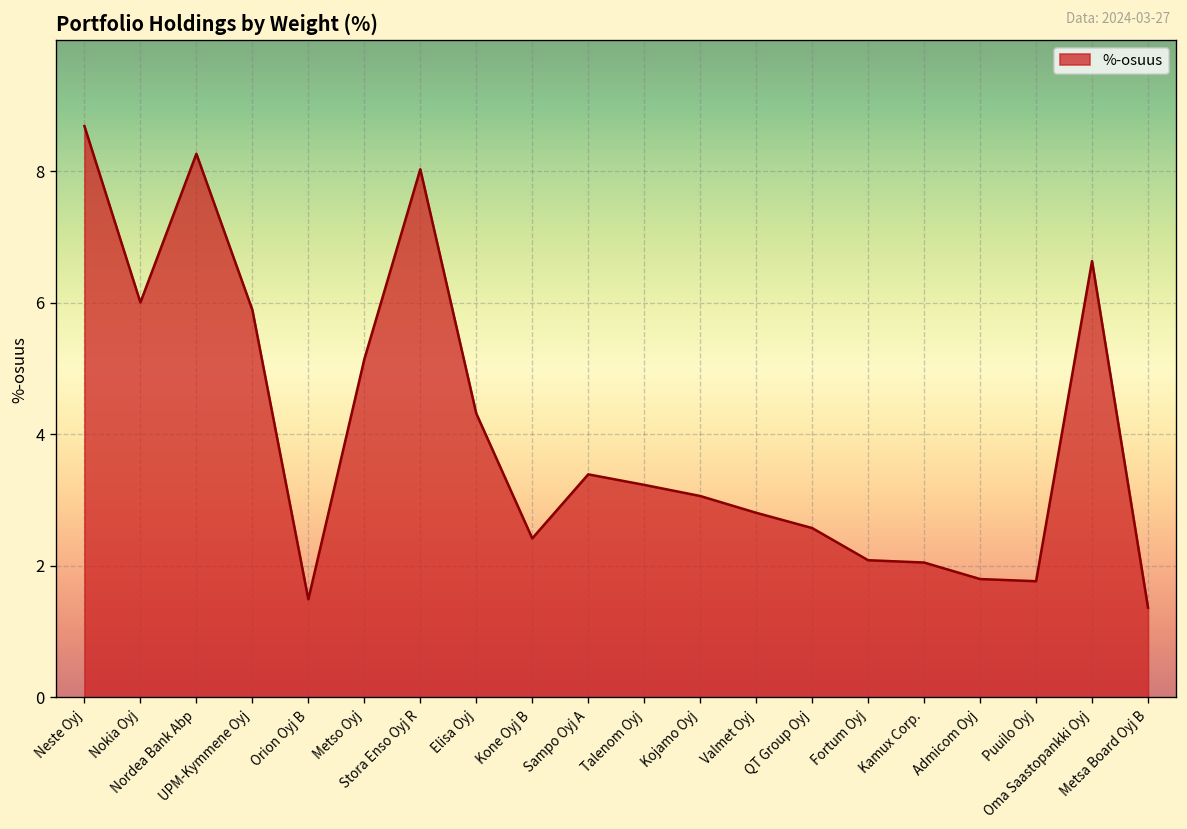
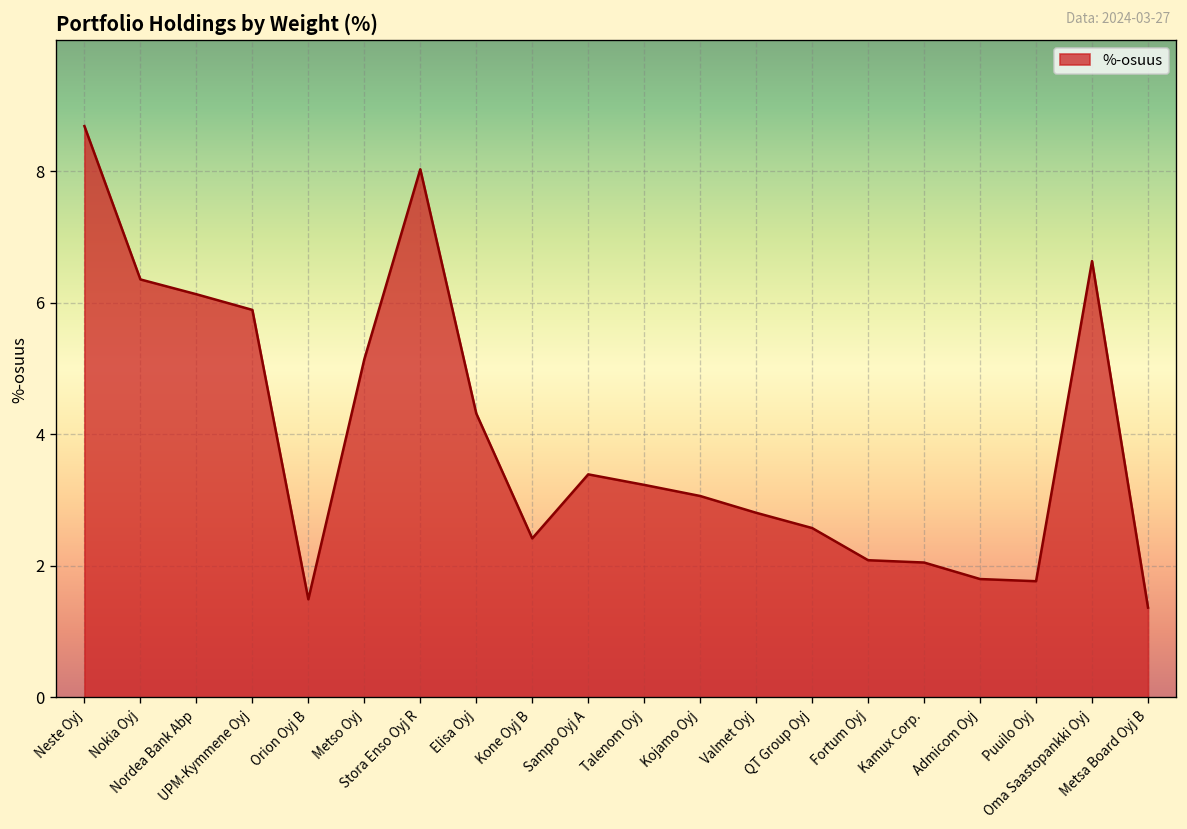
Nokia Oyj: 6.0 -> 6.4
Nordea Bank Abp: 8.3 -> 6.1
